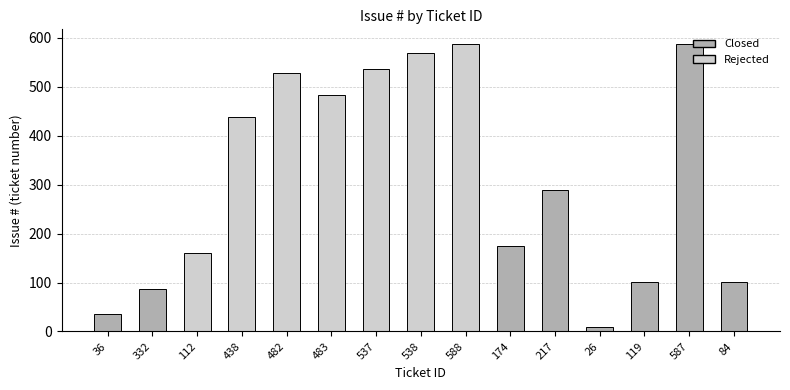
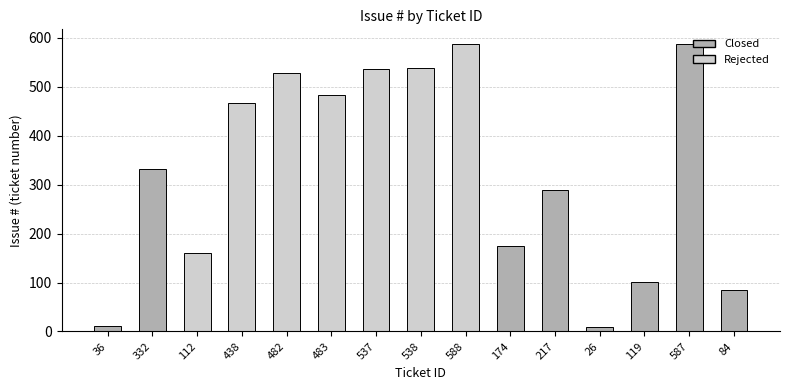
36: 40 -> 10
332: 90 -> 330
438: 440 -> 470
538: 570 -> 540
84: 100 -> 80
